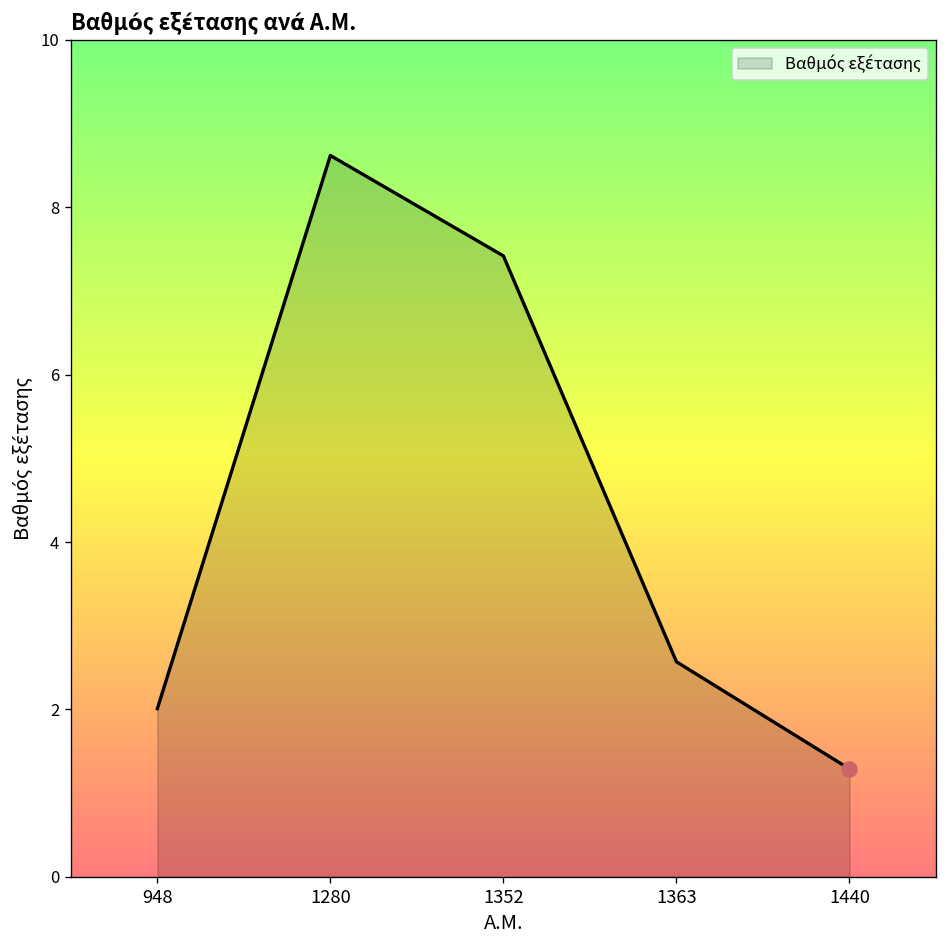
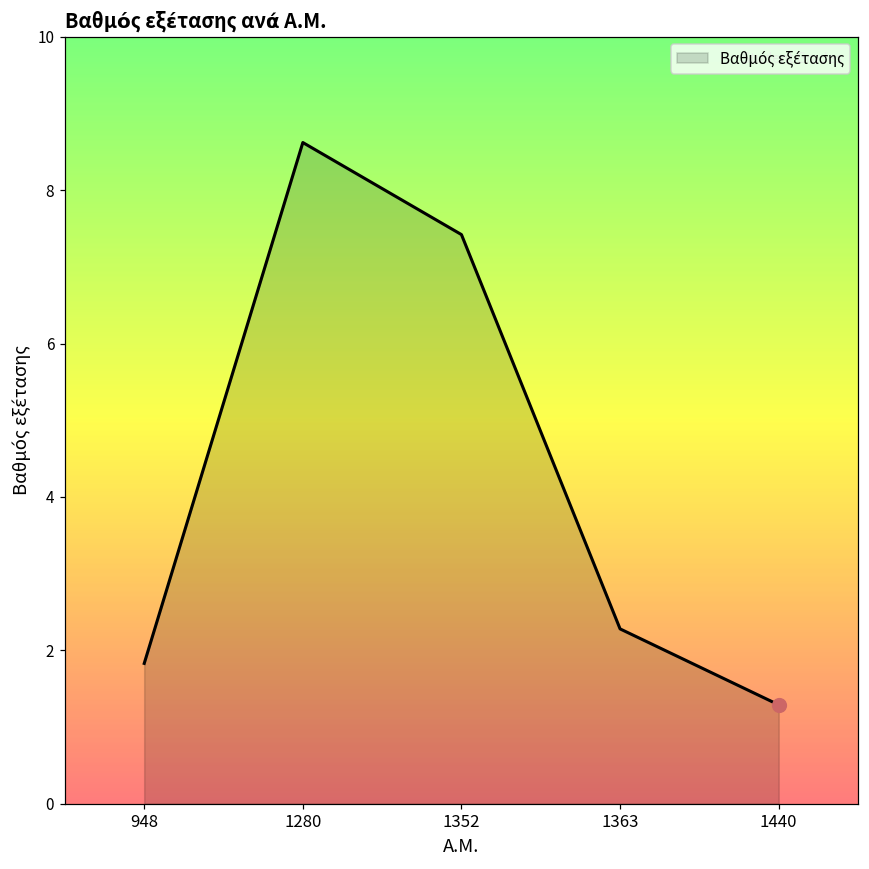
Βαθμός εξέτασης, 948: 2.0 -> 1.8
Βαθμός εξέτασης, 1363: 2.6 -> 2.3
